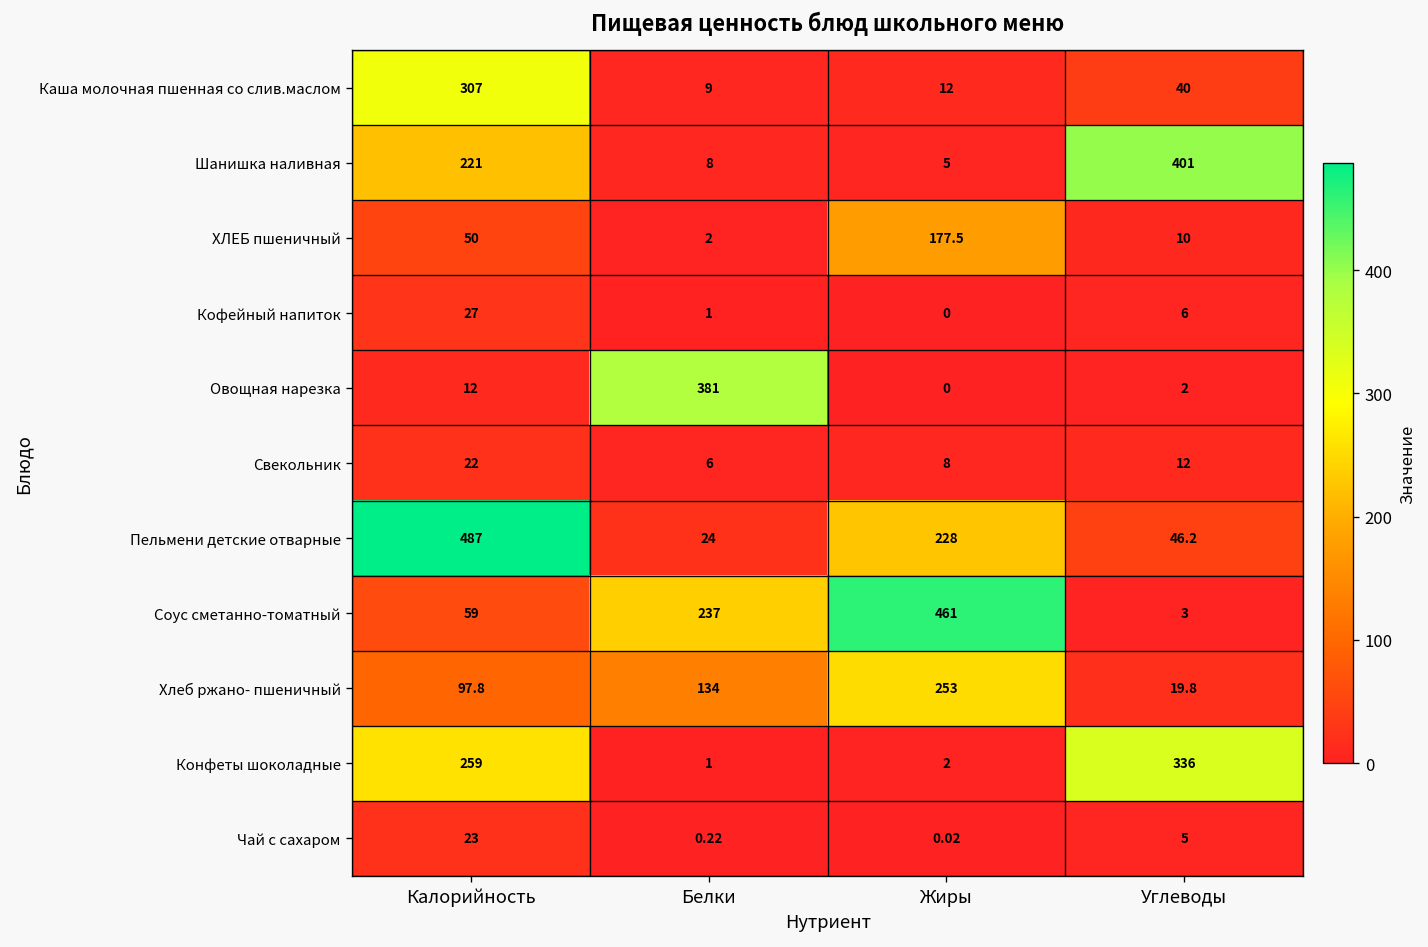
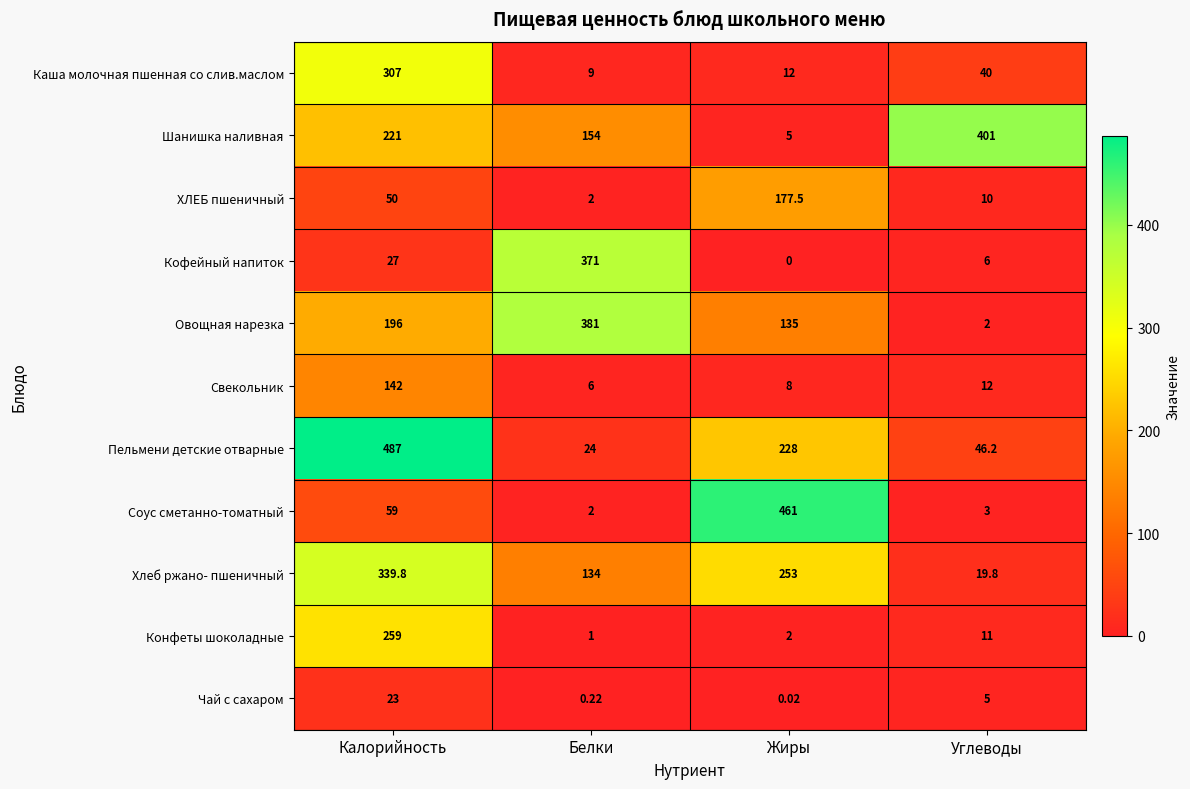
Шанишка наливная, Белки: 8 -> 154
Кофейный напиток, Белки: 1 -> 371
Овощная нарезка, Калорийность: 12 -> 196
Овощная нарезка, Жиры: 0 -> 135
Свекольник, Калорийность: 22 -> 142
Соус сметанно-томатный, Белки: 237 -> 2
Хлеб ржано- пшеничный, Калорийность: 97.8 -> 339.8
Конфеты шоколадные, Углеводы: 336 -> 11
